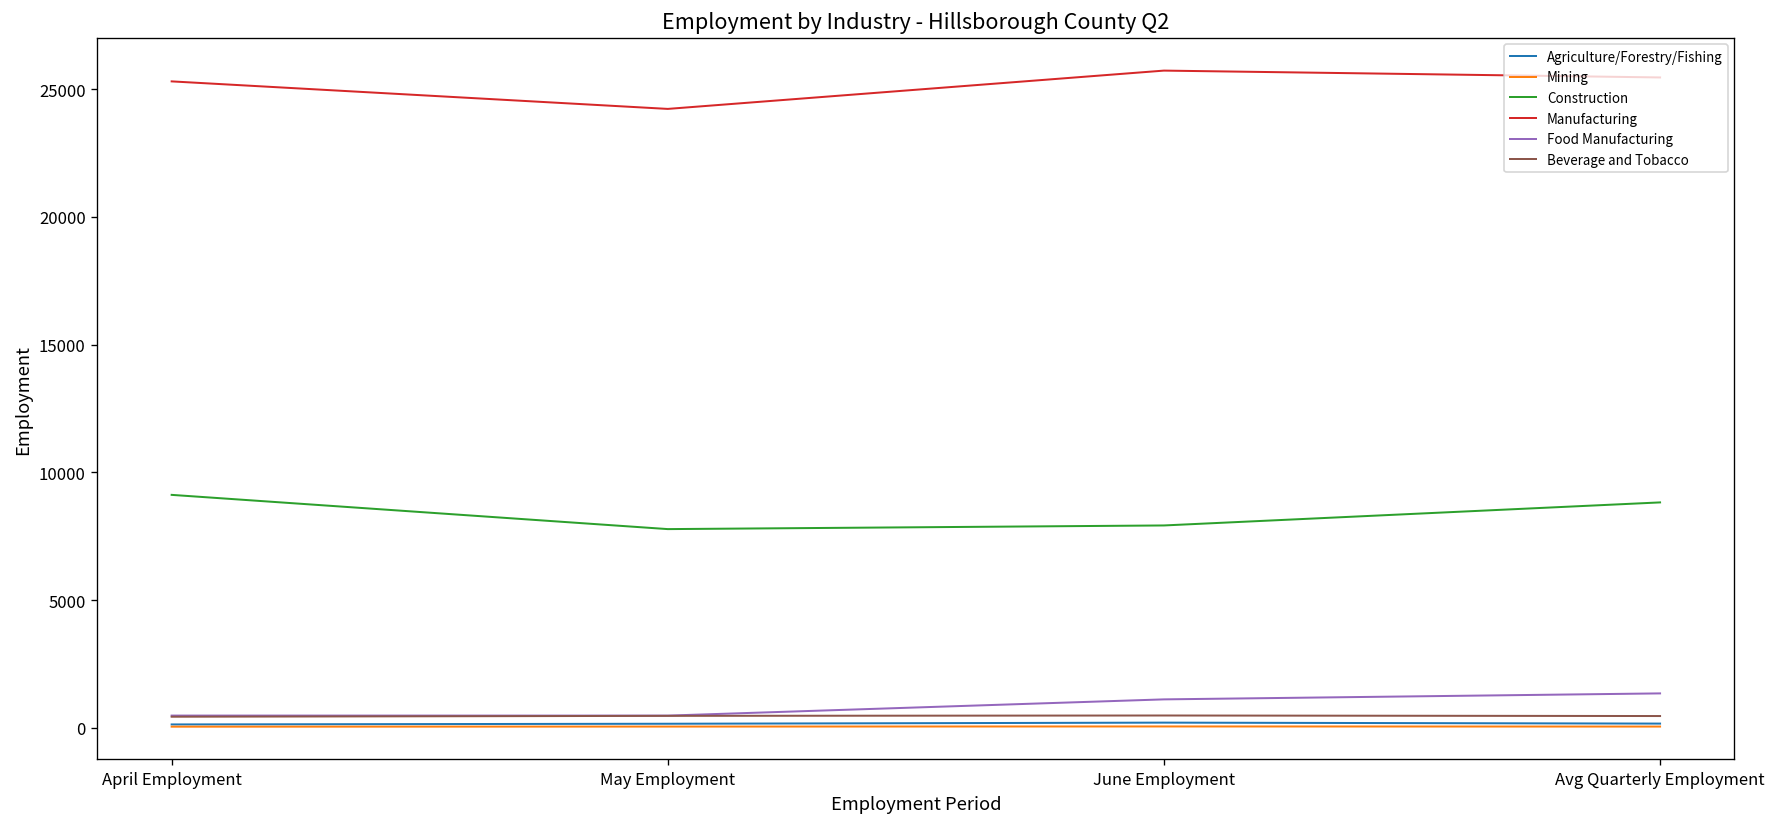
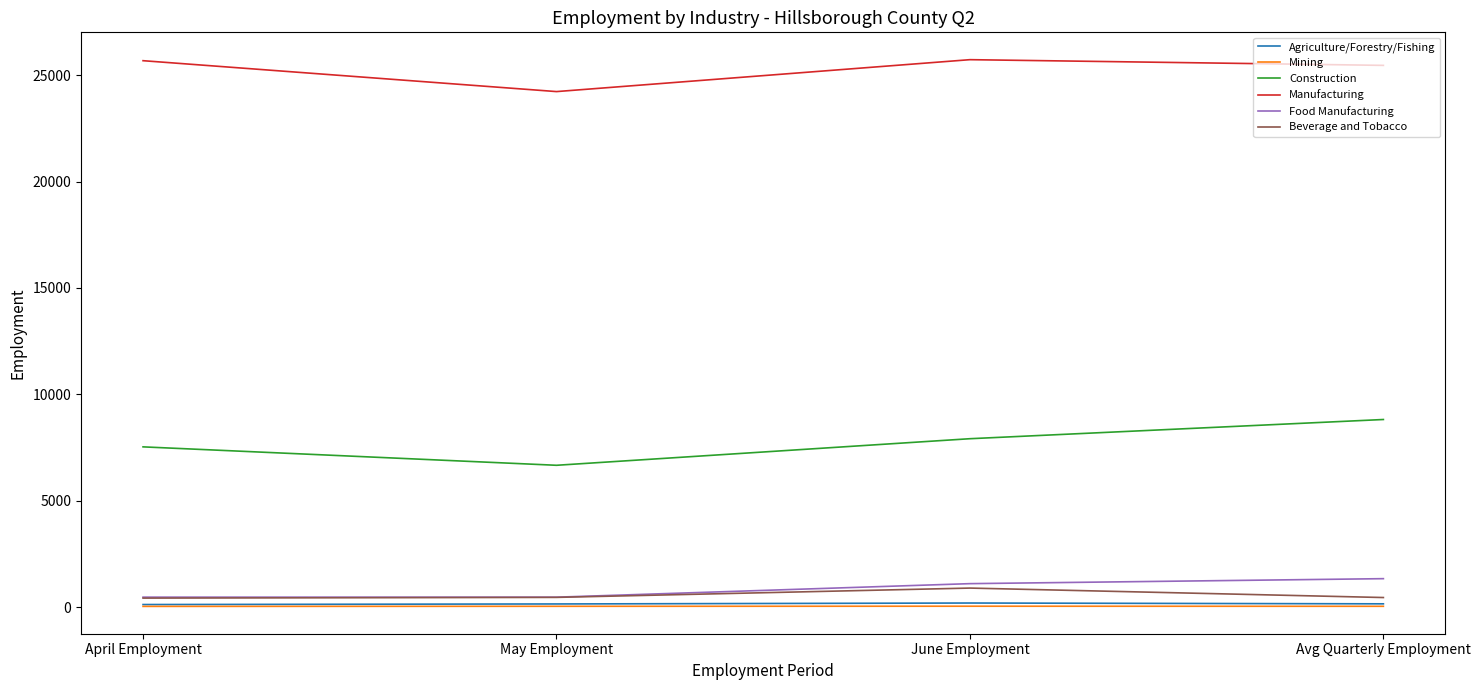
Construction, April Employment: 9100 -> 7500
Manufacturing, April Employment: 25300 -> 25700
Construction, May Employment: 7800 -> 6700
Beverage and Tobacco, June Employment: 500 -> 900
